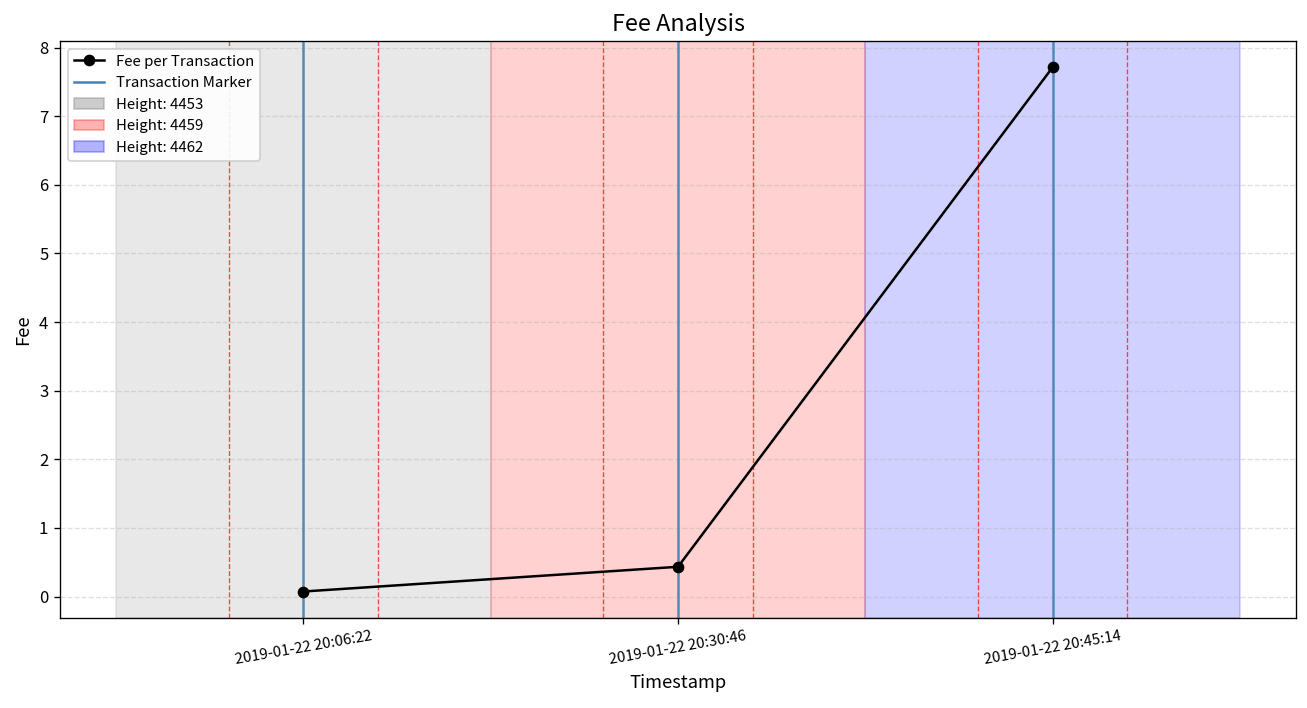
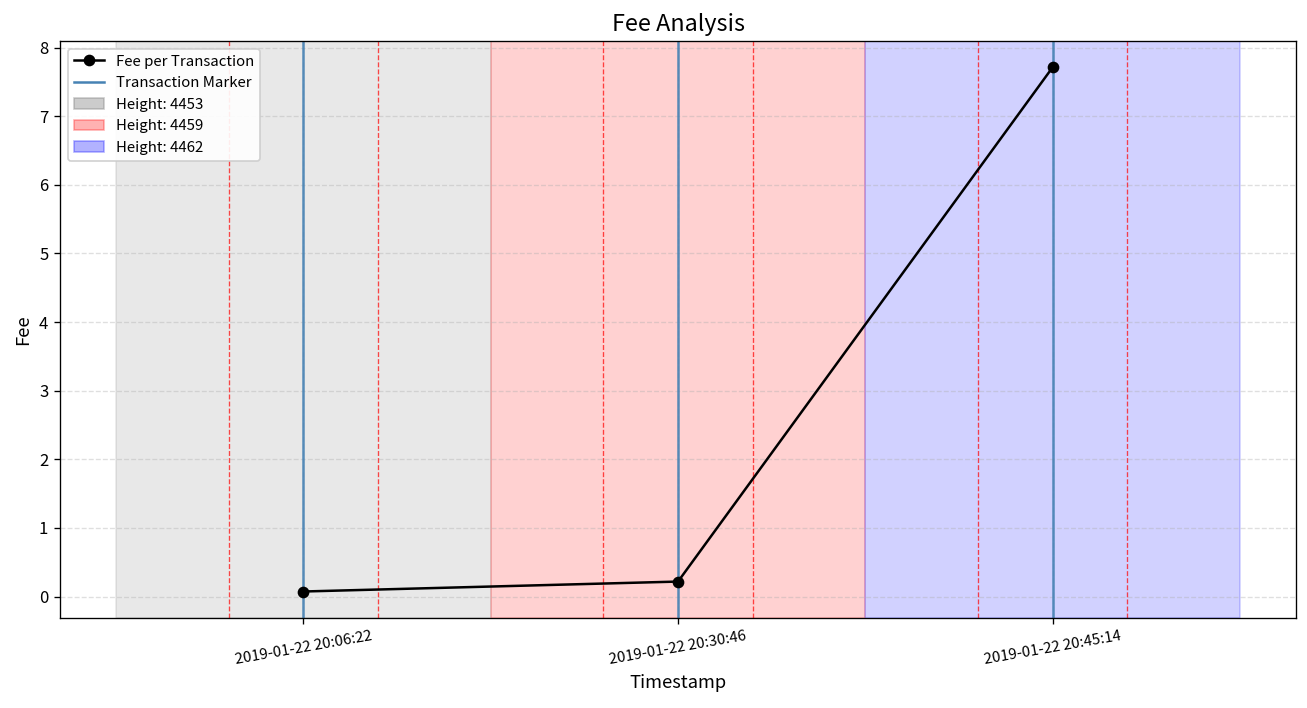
2019-01-22 20:30:46: 0.4 -> 0.2
